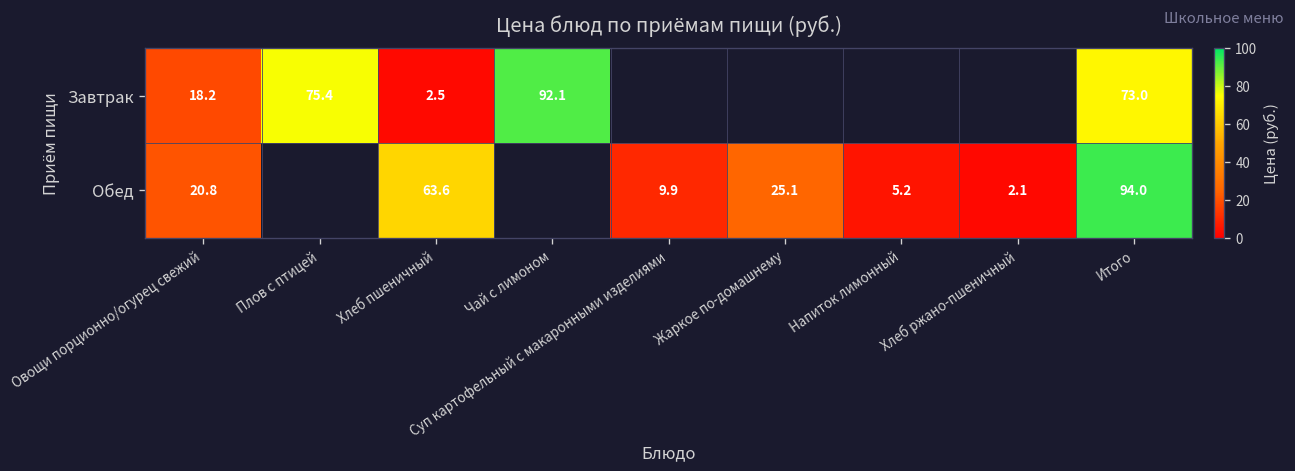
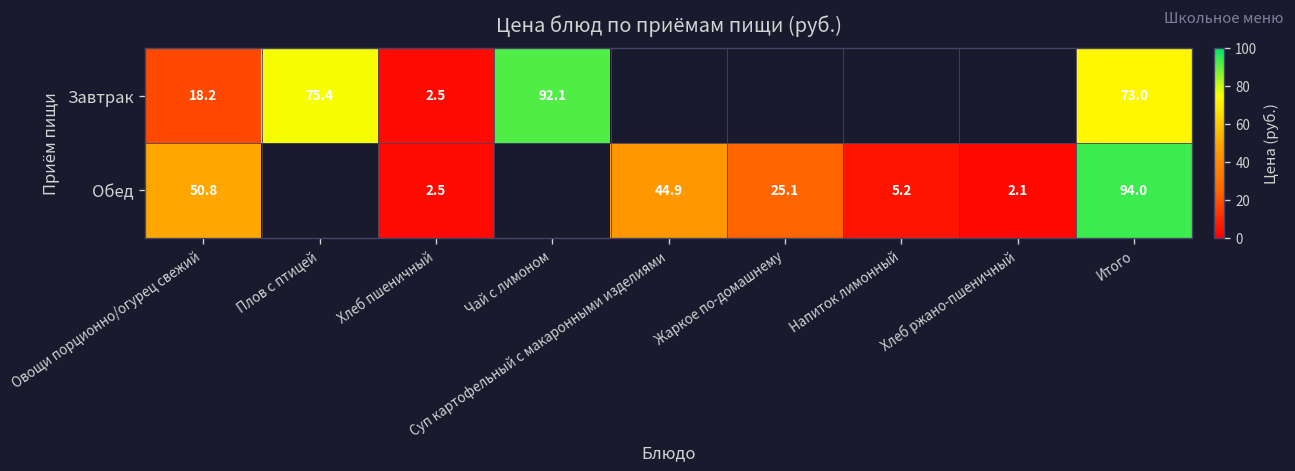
Обед, Овощи порционно/огурец свежий: 20.8 -> 50.8
Обед, Хлеб пшеничный: 63.6 -> 2.5
Обед, Суп картофельный с макаронными изделиями: 9.9 -> 44.9
